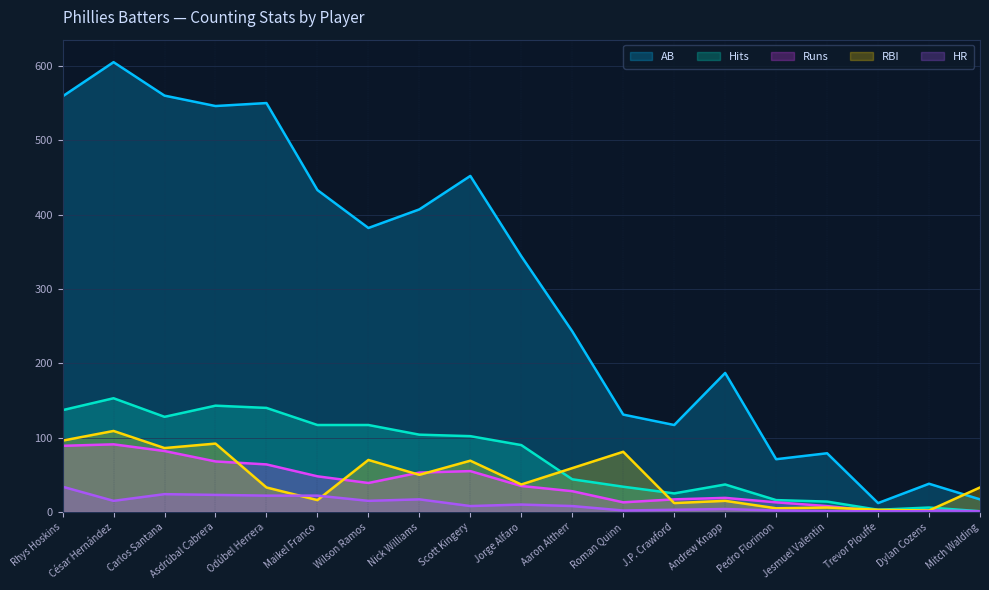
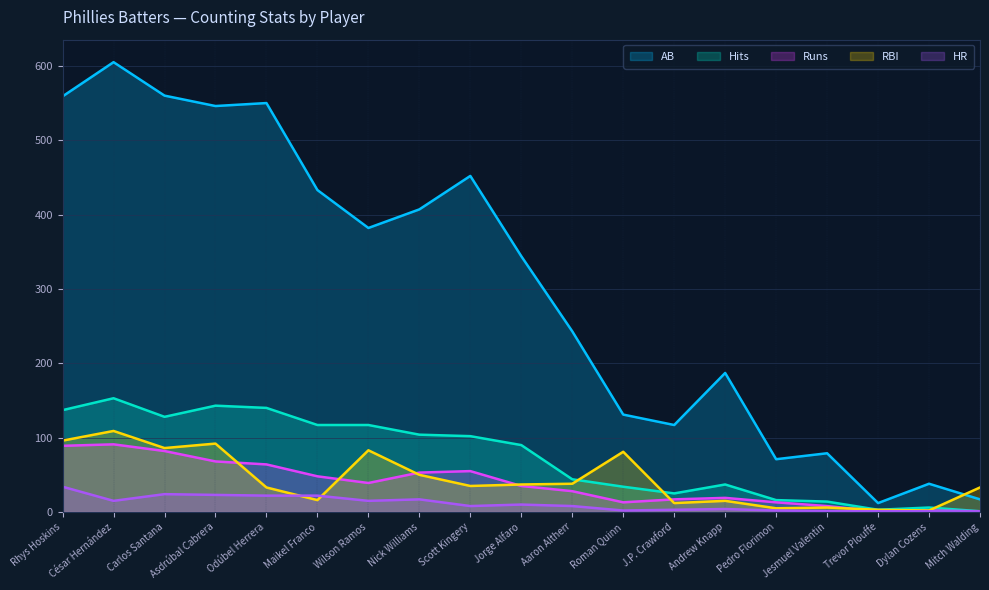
RBI, Wilson Ramos: 70 -> 80
RBI, Scott Kingery: 70 -> 40
RBI, Aaron Altherr: 60 -> 40
